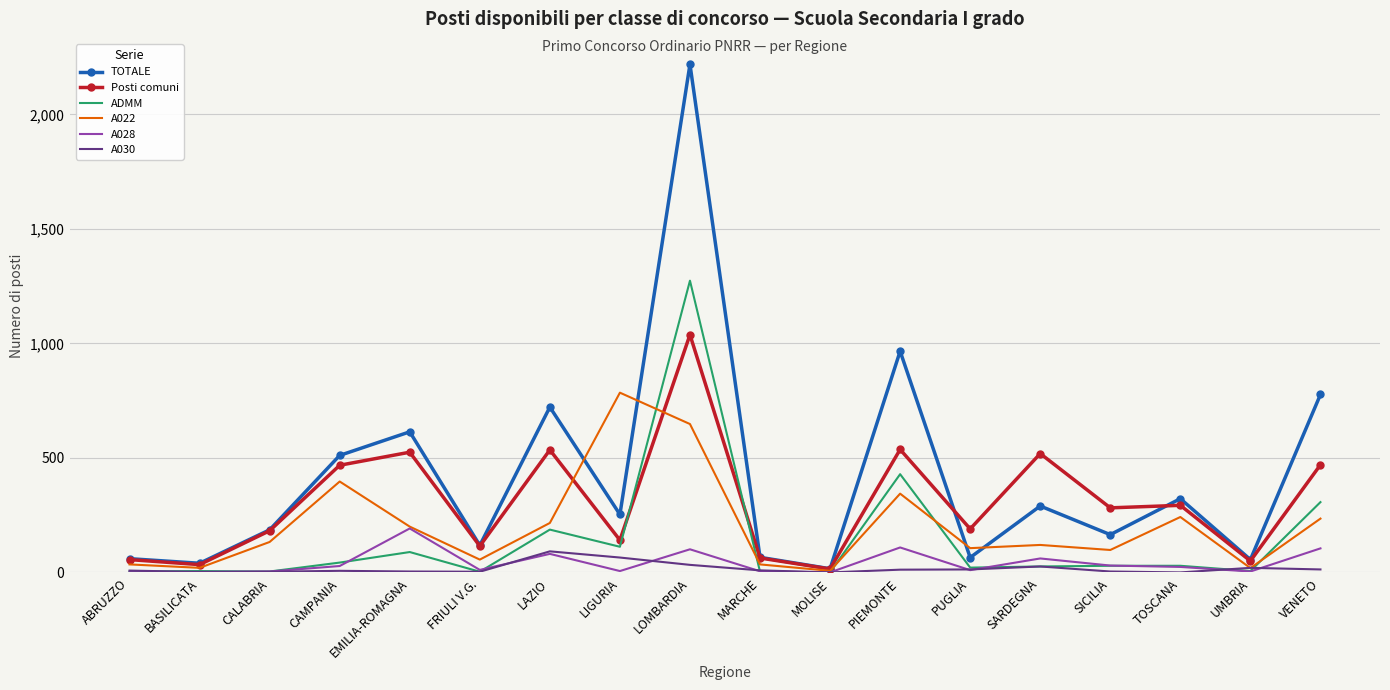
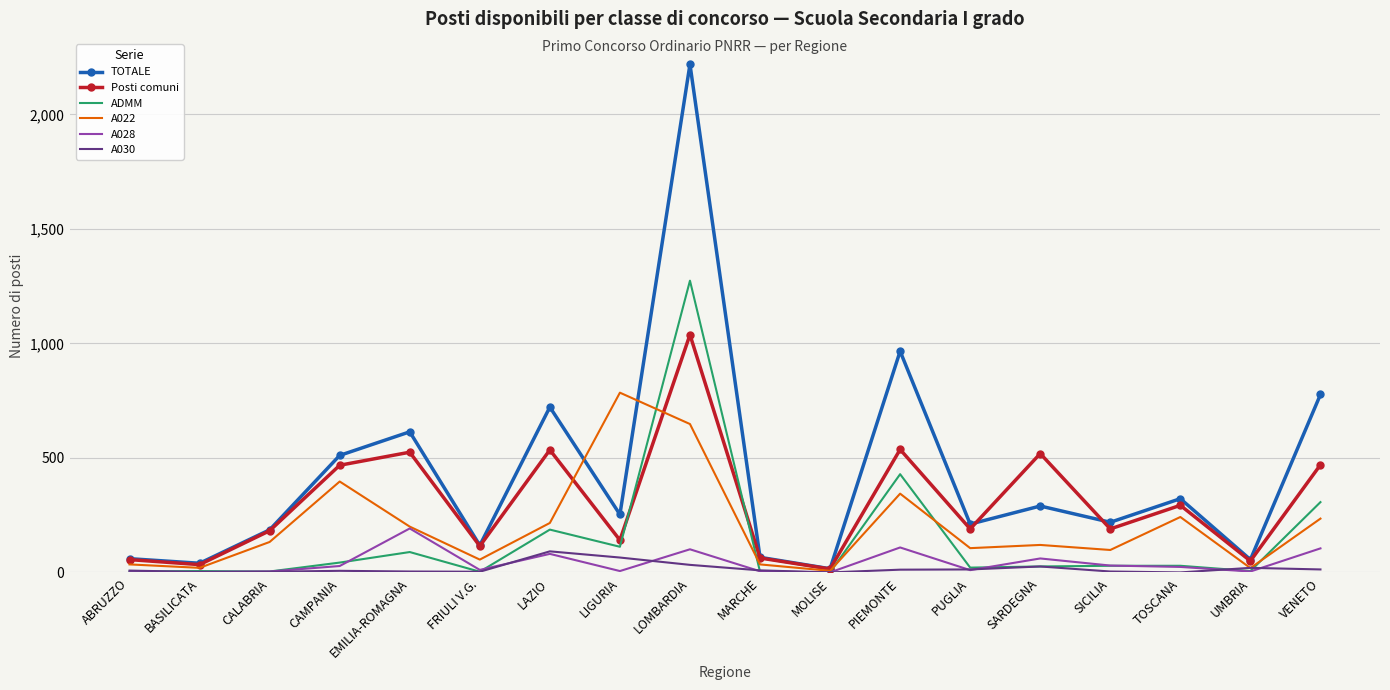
TOTALE, PUGLIA: 70 -> 210
TOTALE, SICILIA: 170 -> 220
Posti comuni, SICILIA: 280 -> 190
